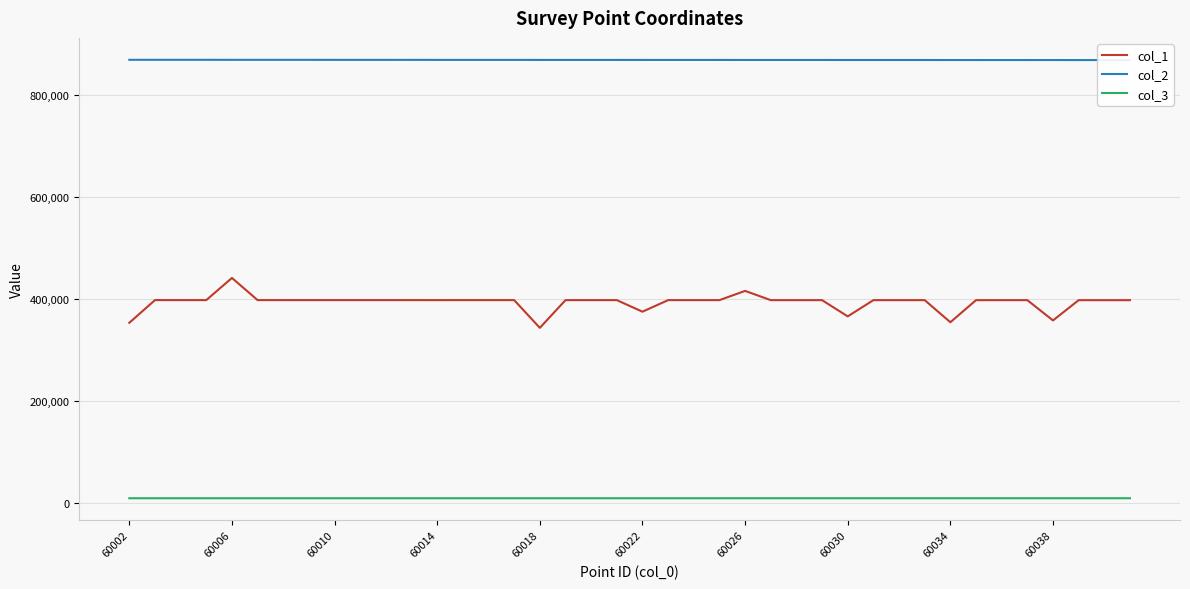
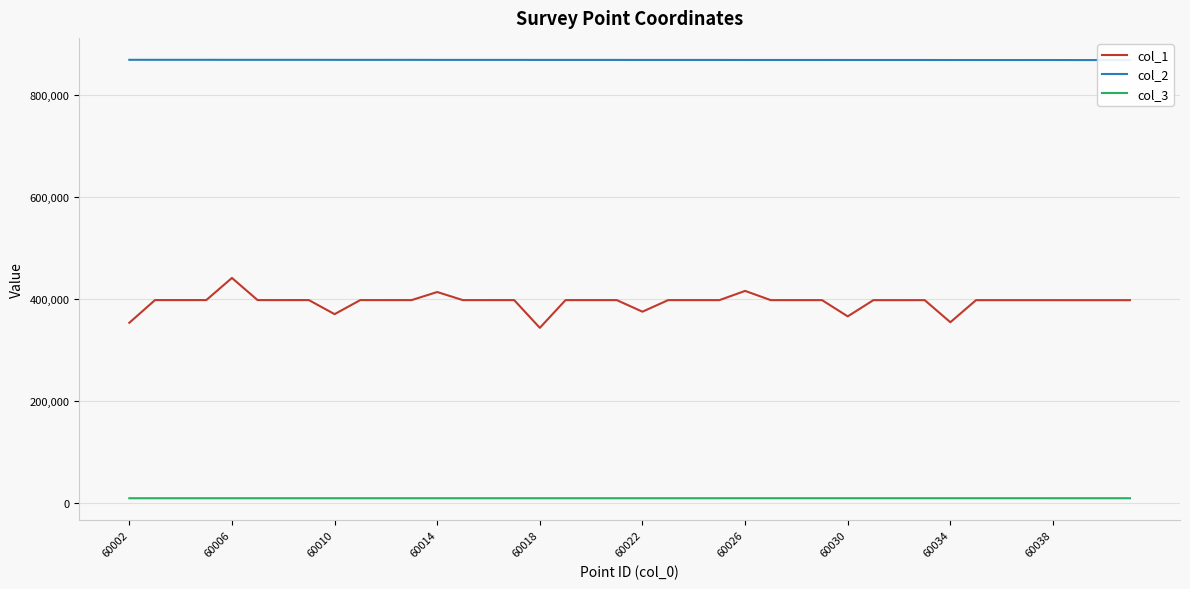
col_1, 60010: 400,000 -> 370,000
col_1, 60014: 400,000 -> 410,000
col_1, 60038: 360,000 -> 400,000
